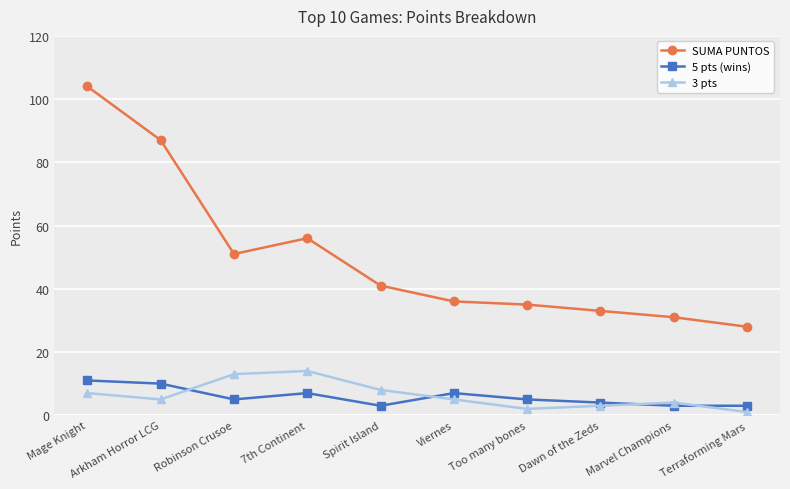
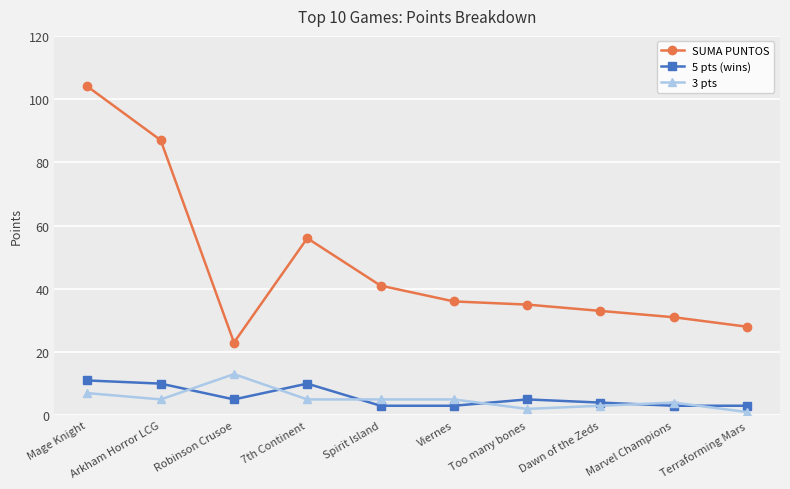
SUMA PUNTOS, Robinson Crusoe: 51 -> 23
5 pts (wins), 7th Continent: 7 -> 10
3 pts, 7th Continent: 14 -> 5
3 pts, Spirit Island: 8 -> 5
5 pts (wins), Viernes: 7 -> 3
